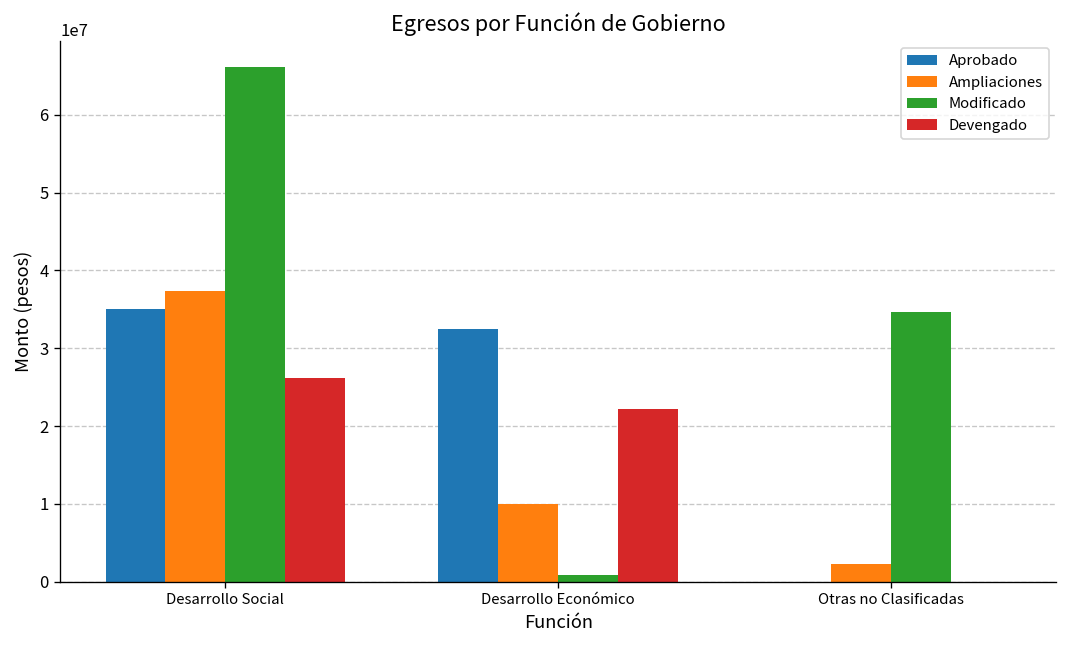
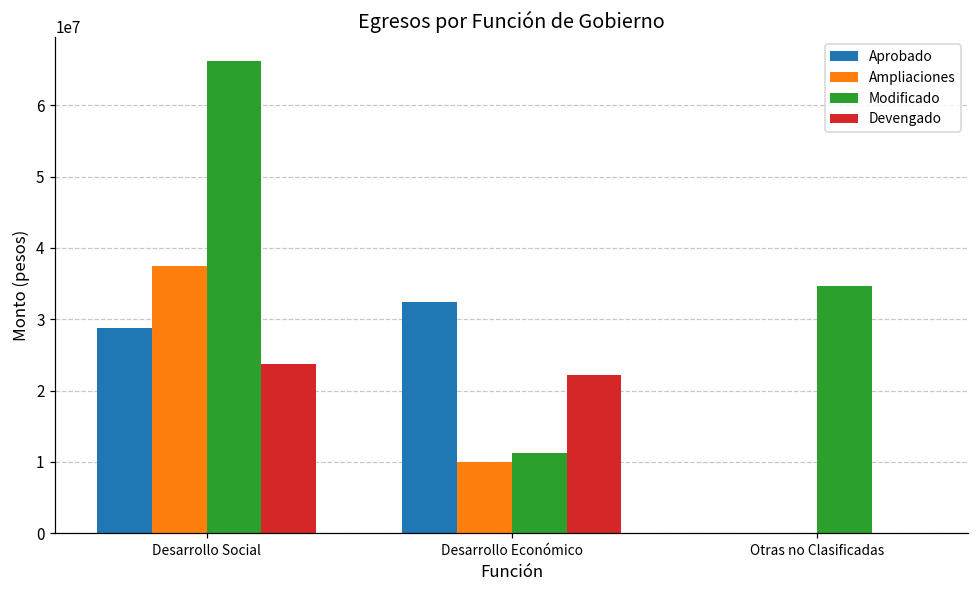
Aprobado, Desarrollo Social: 35000000 -> 29000000
Devengado, Desarrollo Social: 26000000 -> 24000000
Modificado, Desarrollo Económico: 1000000 -> 11000000
Ampliaciones, Otras no Clasificadas: 2000000 -> 0
